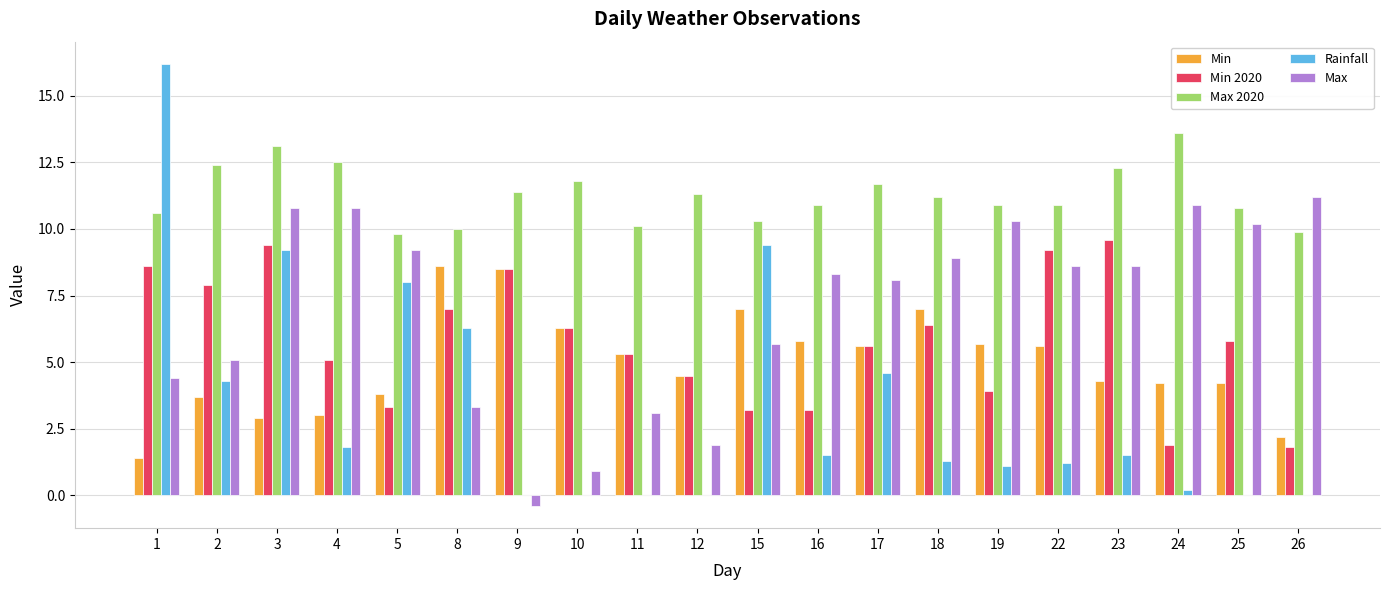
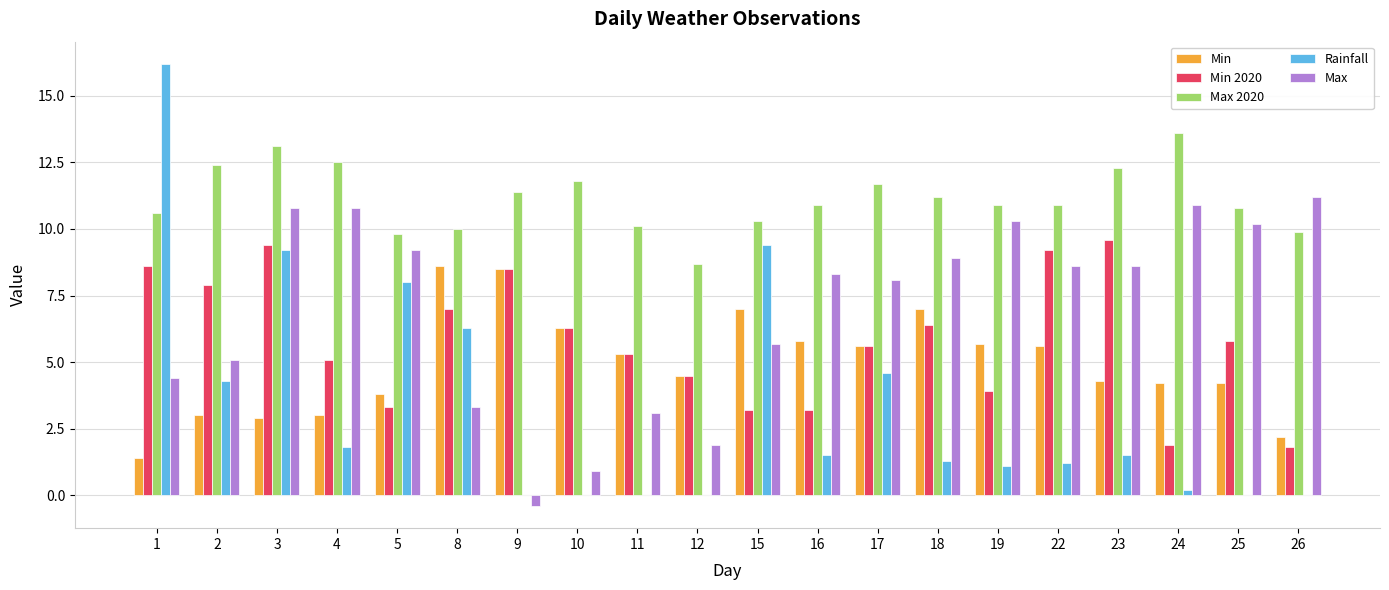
Min, 2: 3.7 -> 3.0
Max 2020, 12: 11.3 -> 8.7
